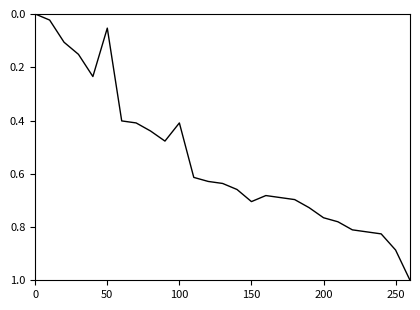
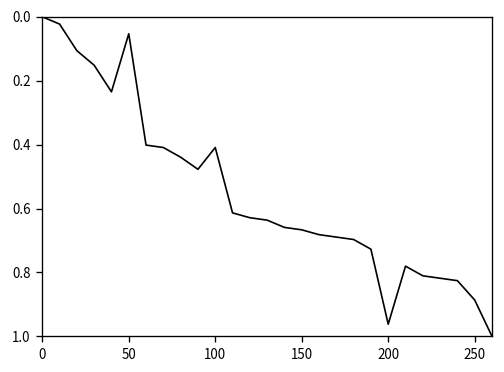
150: 0.70 -> 0.67
200: 0.77 -> 0.96
